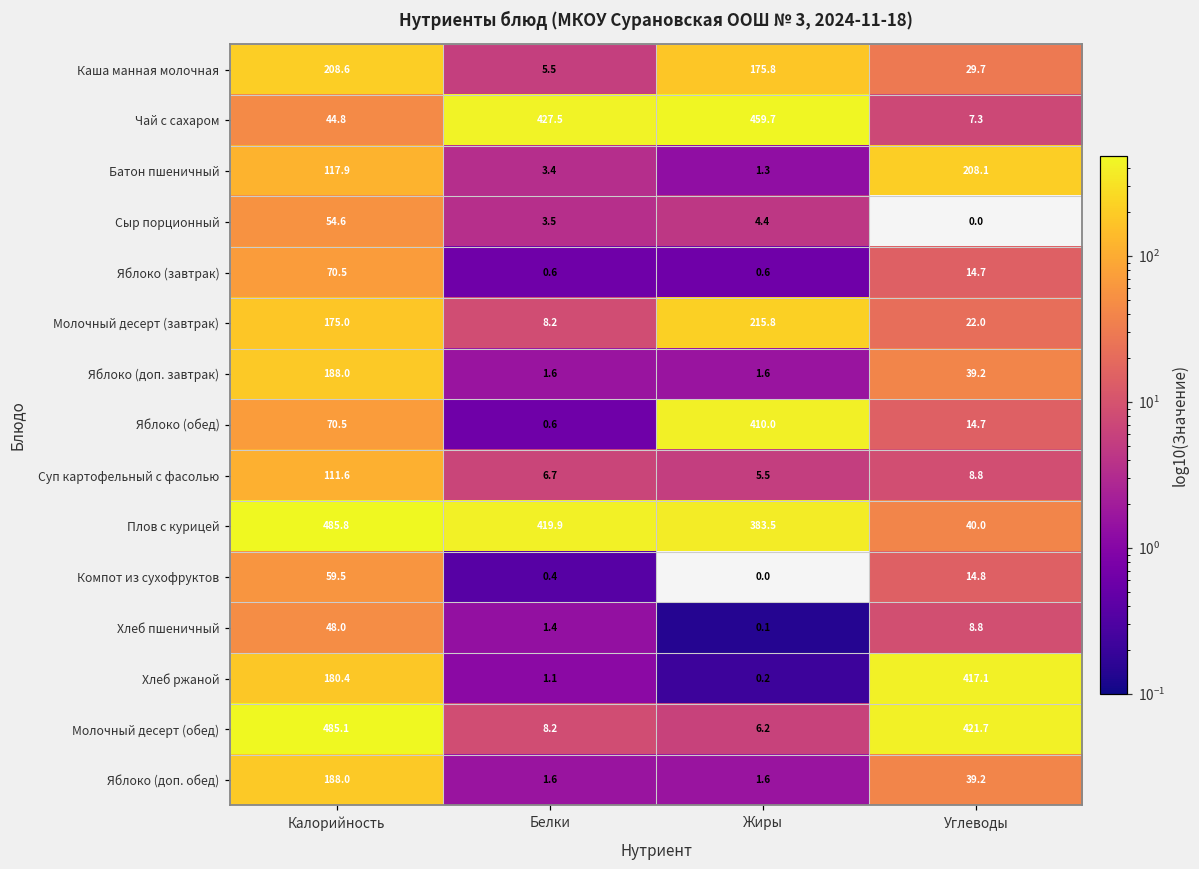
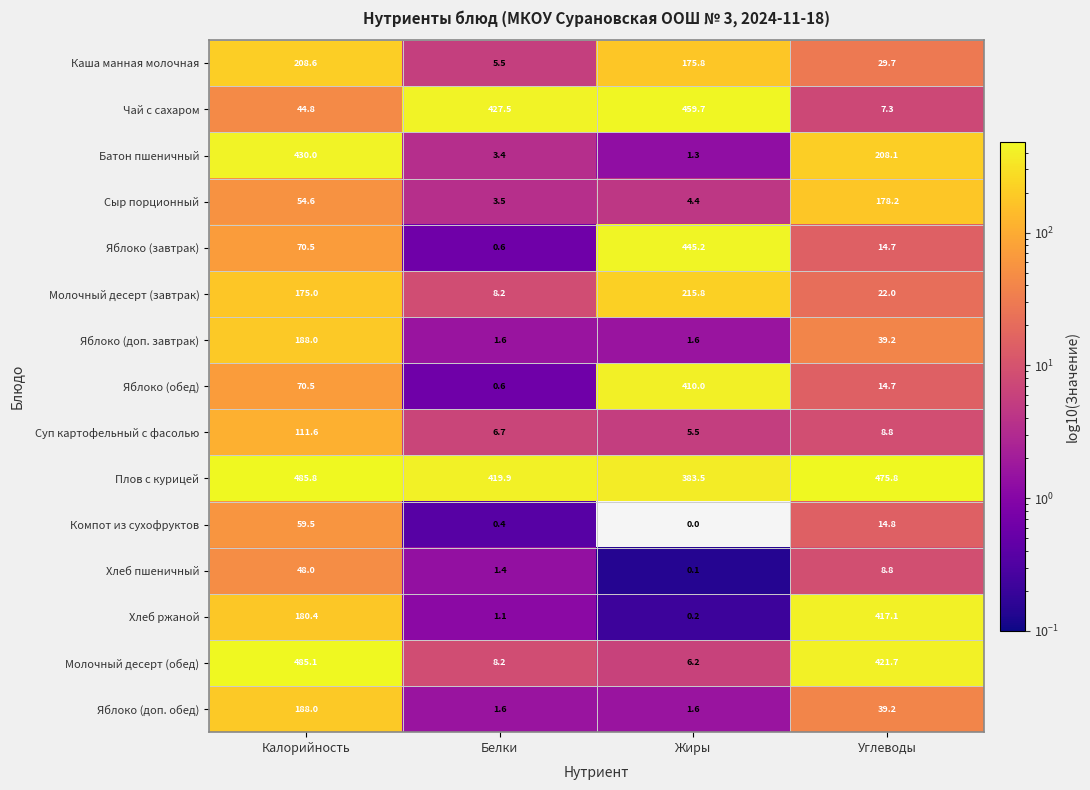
Батон пшеничный, Калорийность: 117.9 -> 430.0
Сыр порционный, Углеводы: 0.0 -> 178.2
Яблоко (завтрак), Жиры: 0.6 -> 445.2
Плов с курицей, Углеводы: 40.0 -> 475.8
